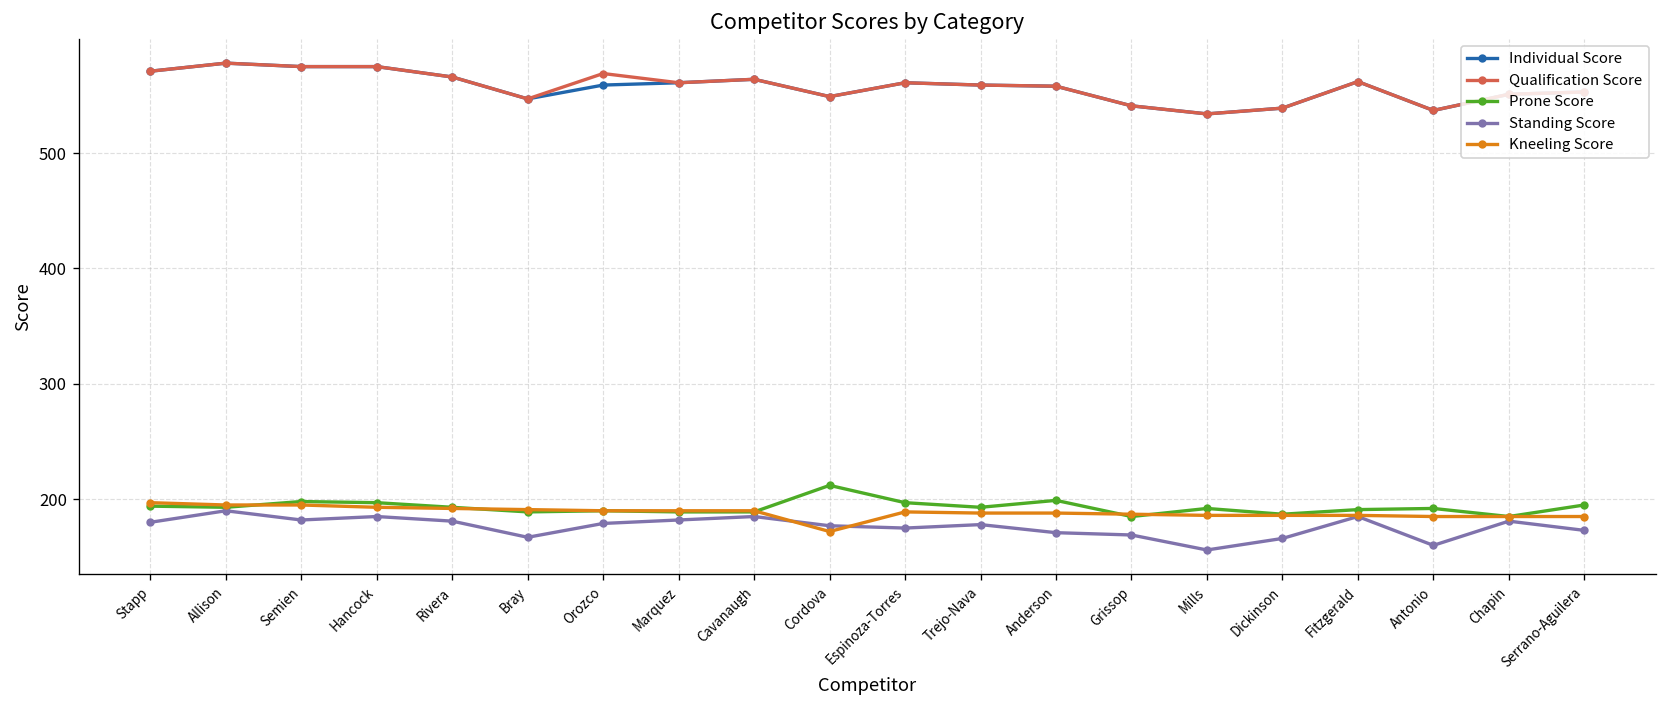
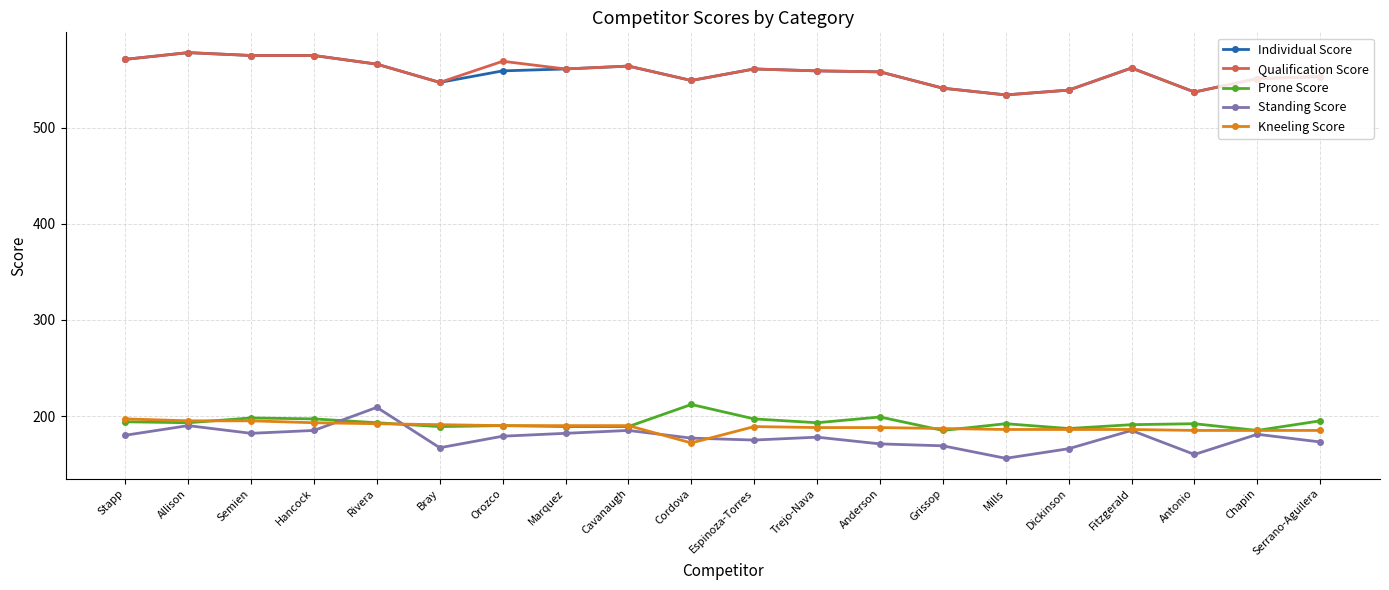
Standing Score, Rivera: 180 -> 210
